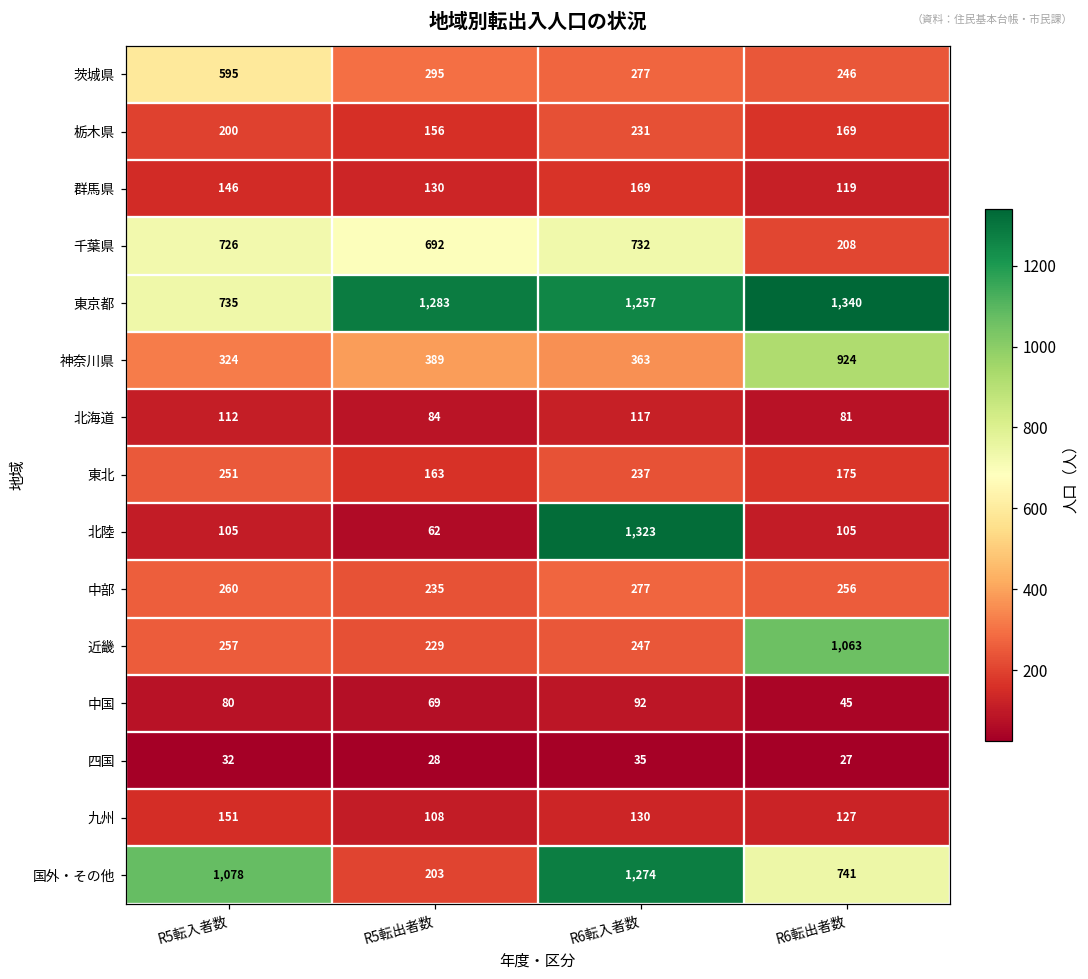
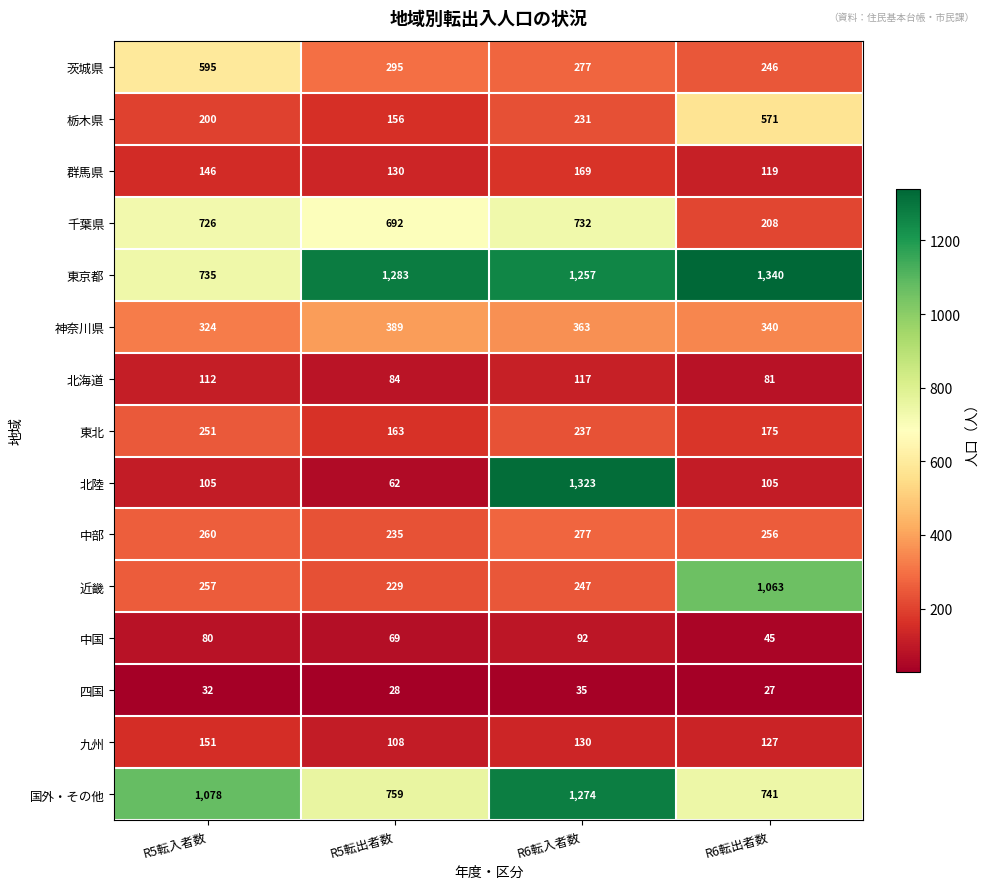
栃木県, R6転出者数: 169 -> 571
神奈川県, R6転出者数: 924 -> 340
国外・その他, R5転出者数: 203 -> 759
